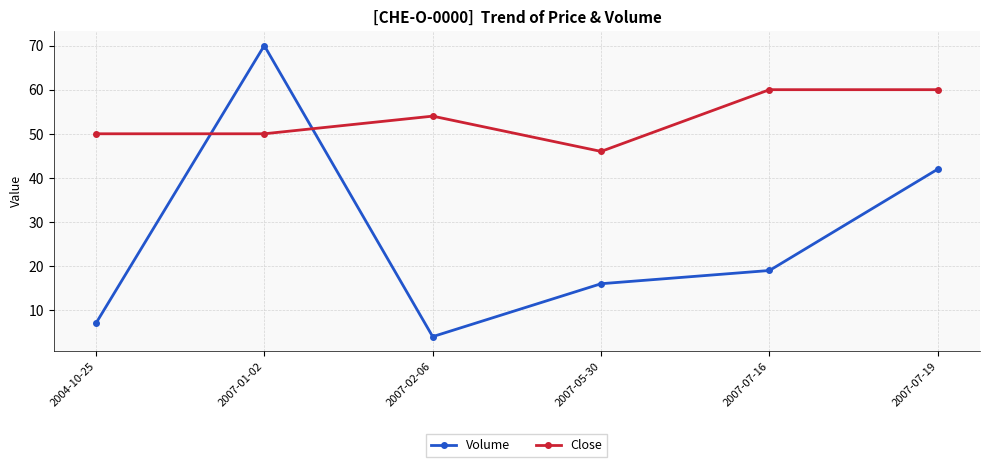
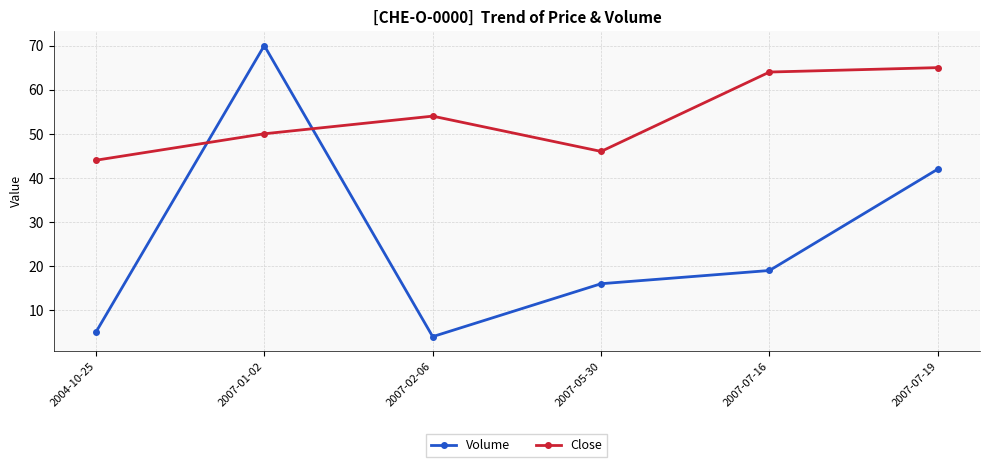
Volume, 2004-10-25: 7 -> 5
Close, 2004-10-25: 50 -> 44
Close, 2007-07-16: 60 -> 64
Close, 2007-07-19: 60 -> 65
